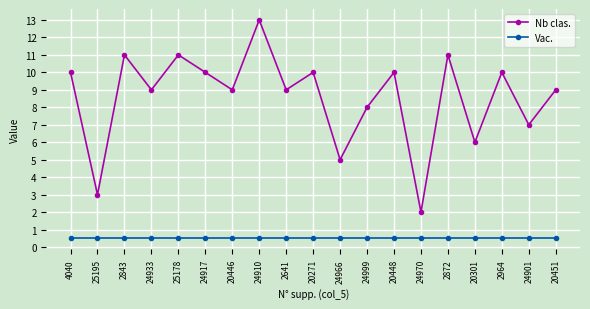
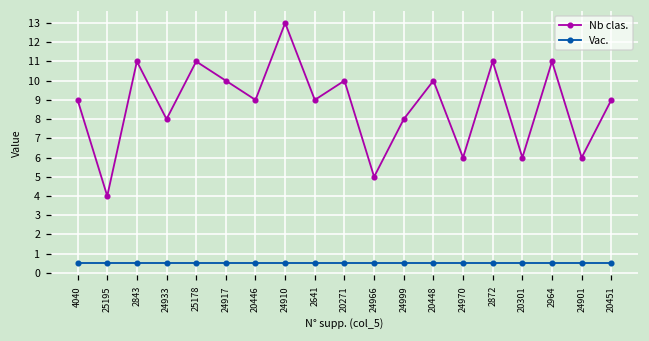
Nb clas., 4040: 10 -> 9
Nb clas., 25195: 3 -> 4
Nb clas., 24933: 9 -> 8
Nb clas., 24970: 2 -> 6
Nb clas., 2964: 10 -> 11
Nb clas., 24901: 7 -> 6
